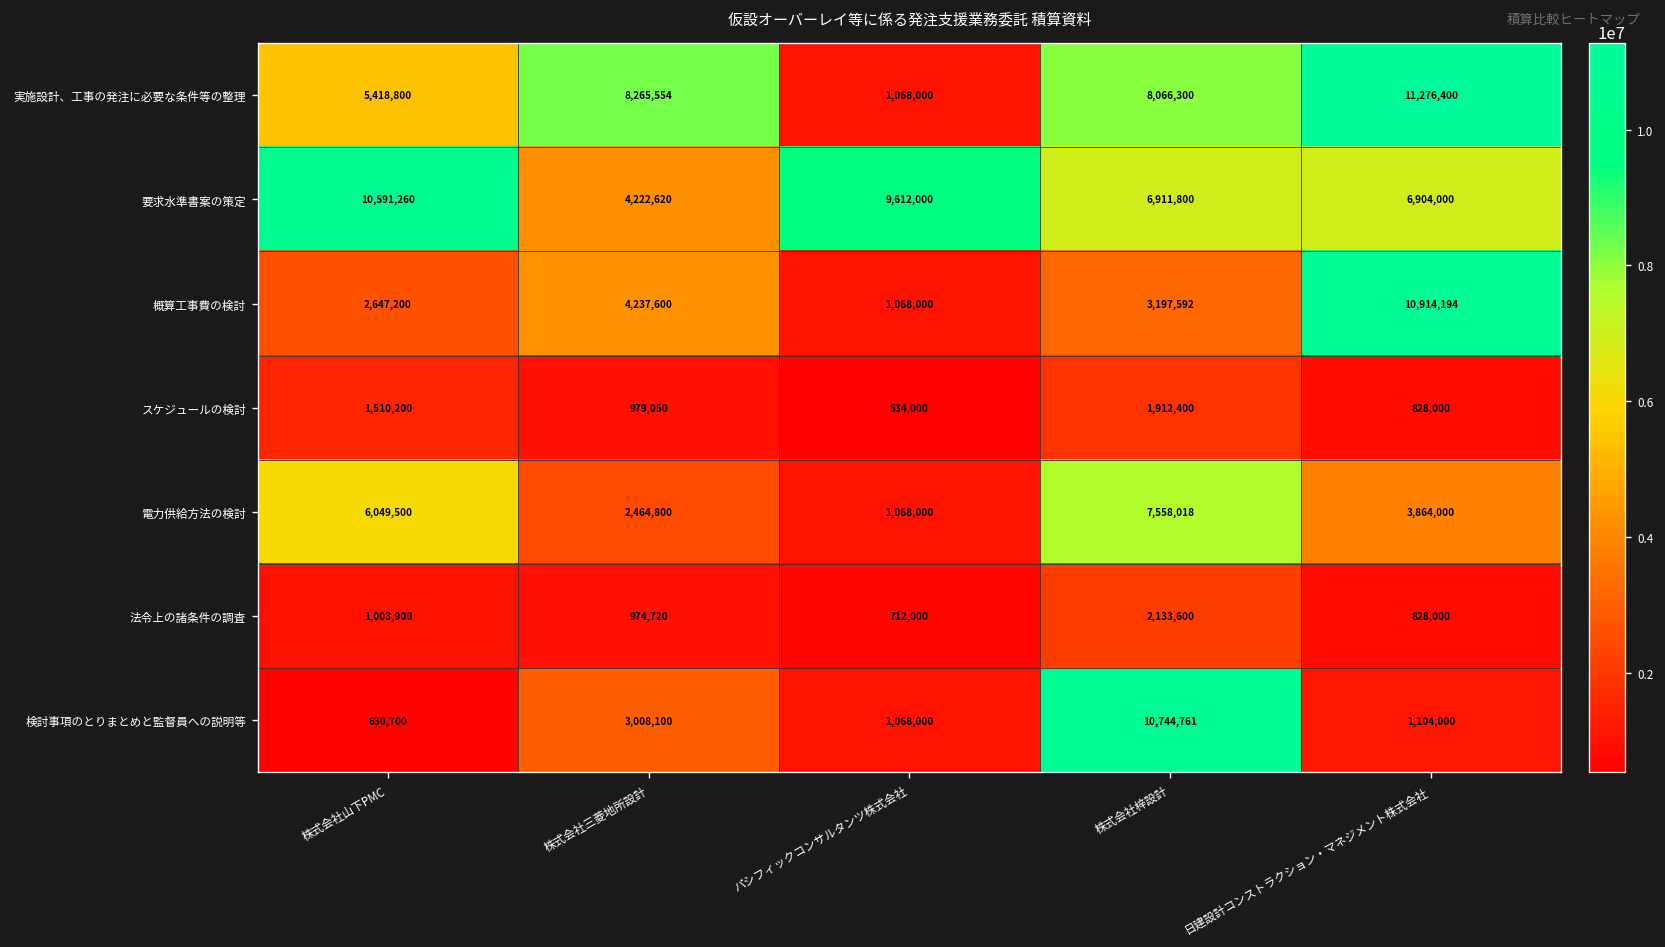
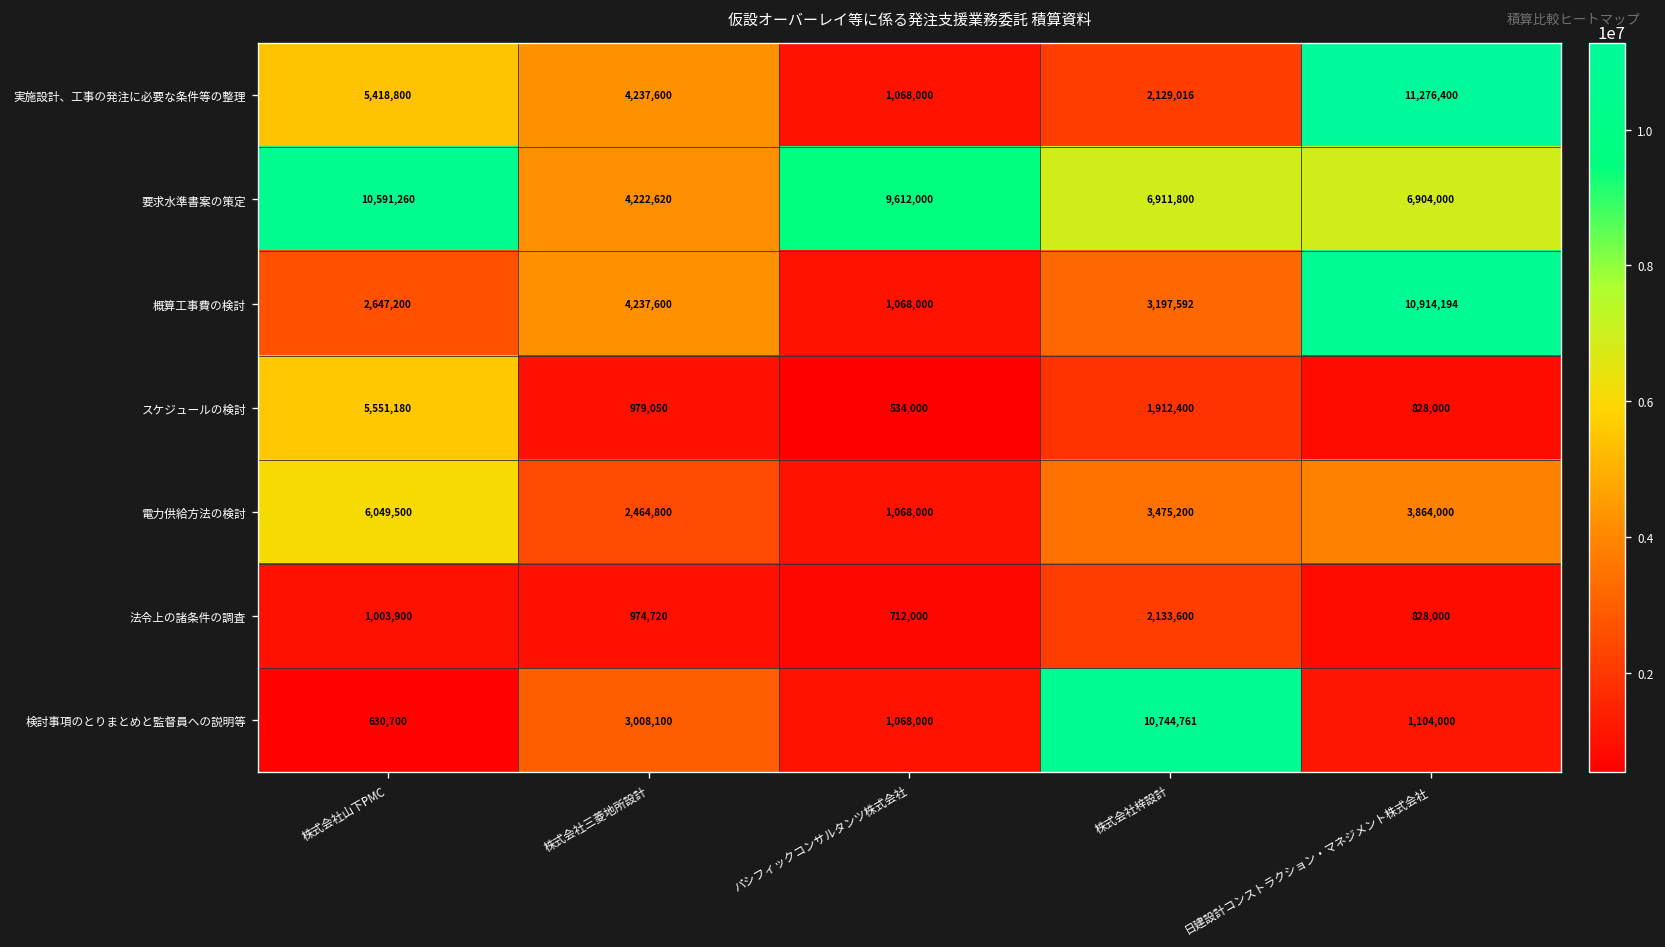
実施設計、工事の発注に必要な条件等の整理, 株式会社三菱地所設計: 8,265,554 -> 4,237,600
実施設計、工事の発注に必要な条件等の整理, 株式会社梓設計: 8,066,300 -> 2,129,016
スケジュールの検討, 株式会社山下PMC: 1,510,200 -> 5,551,180
電力供給方法の検討, 株式会社梓設計: 7,558,018 -> 3,475,200
